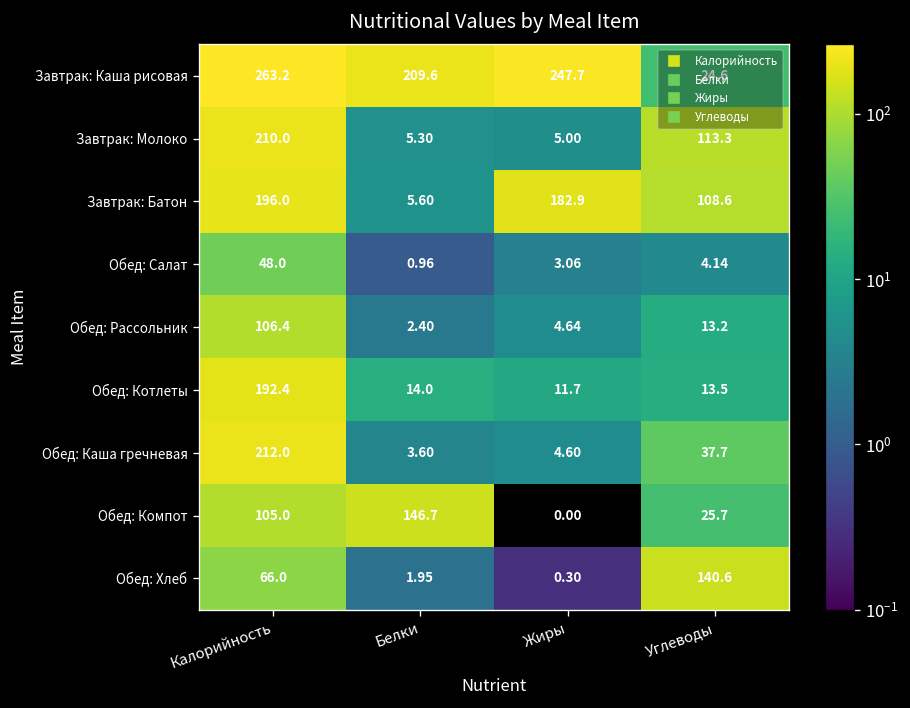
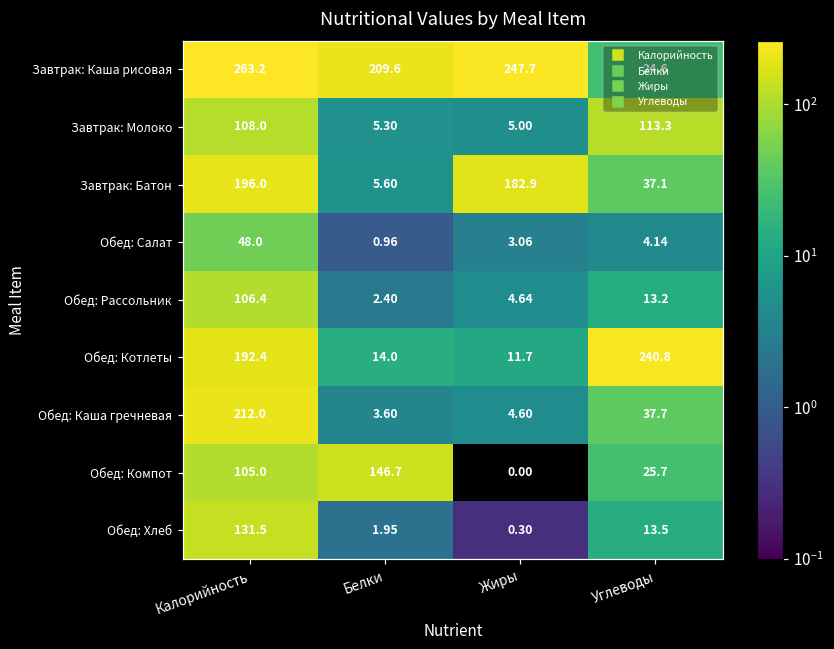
Завтрак: Молоко, Калорийность: 210.0 -> 108.0
Завтрак: Батон, Углеводы: 108.6 -> 37.1
Обед: Котлеты, Углеводы: 13.5 -> 240.8
Обед: Хлеб, Калорийность: 66.0 -> 131.5
Обед: Хлеб, Углеводы: 140.6 -> 13.5
